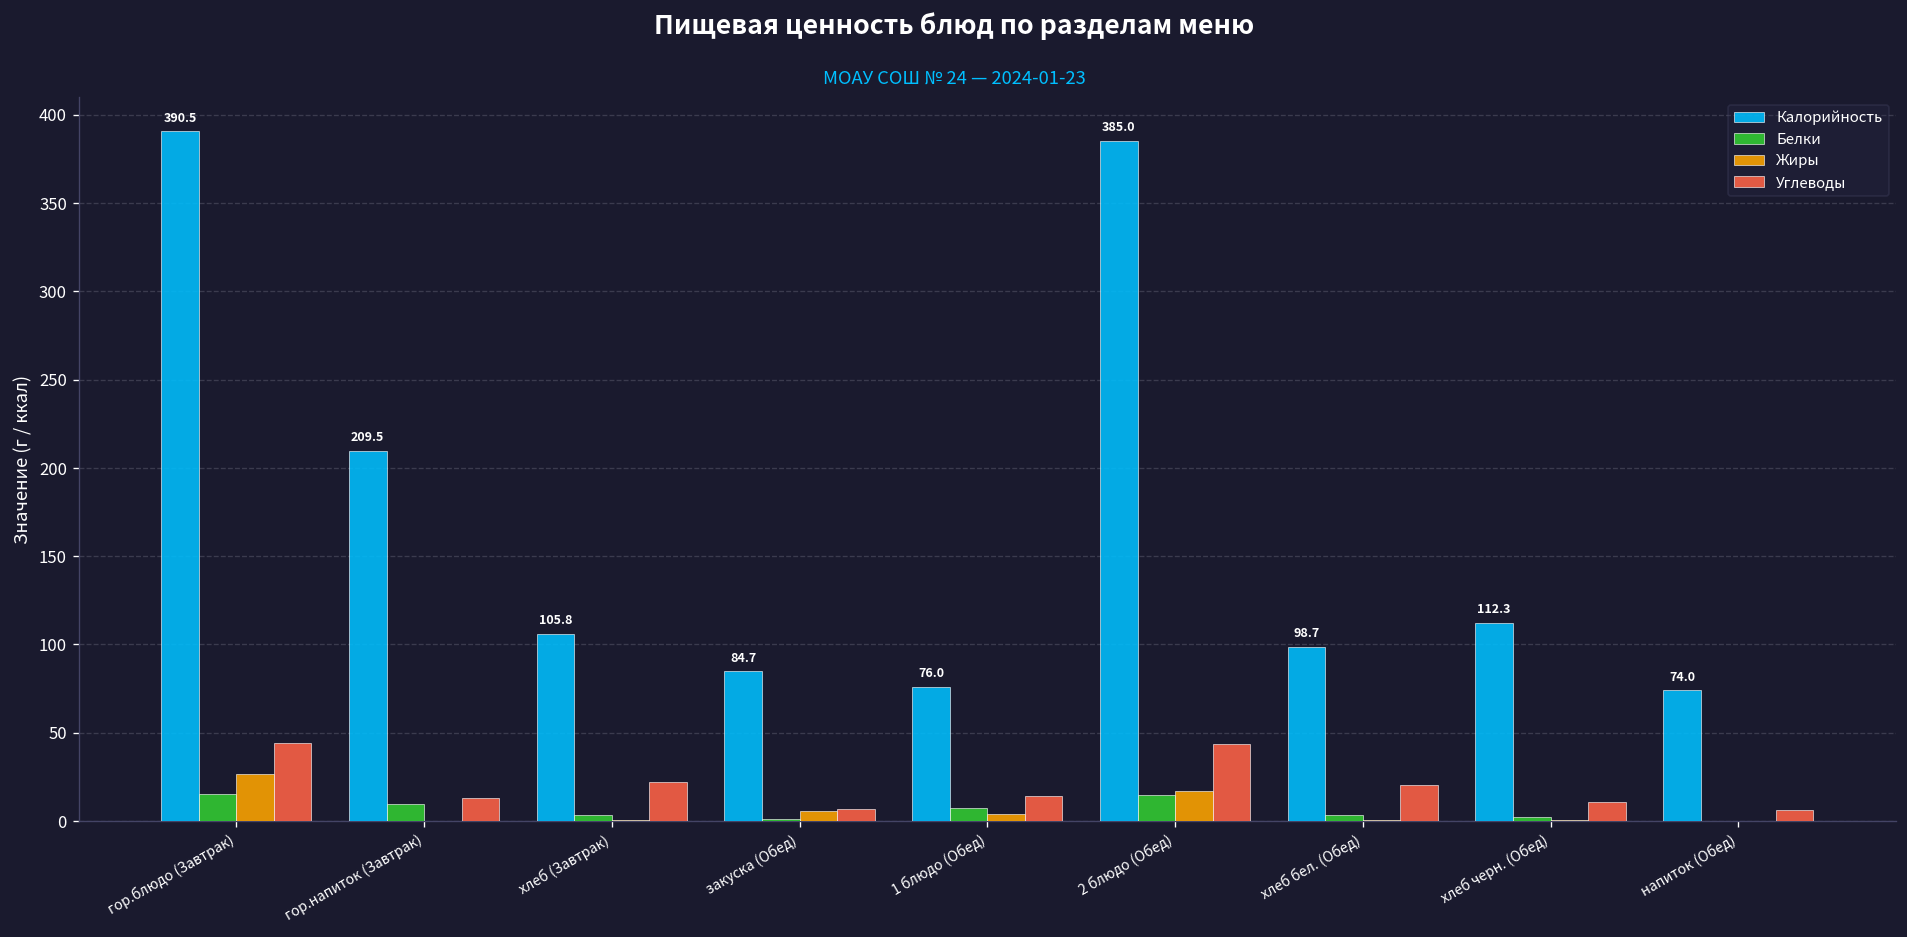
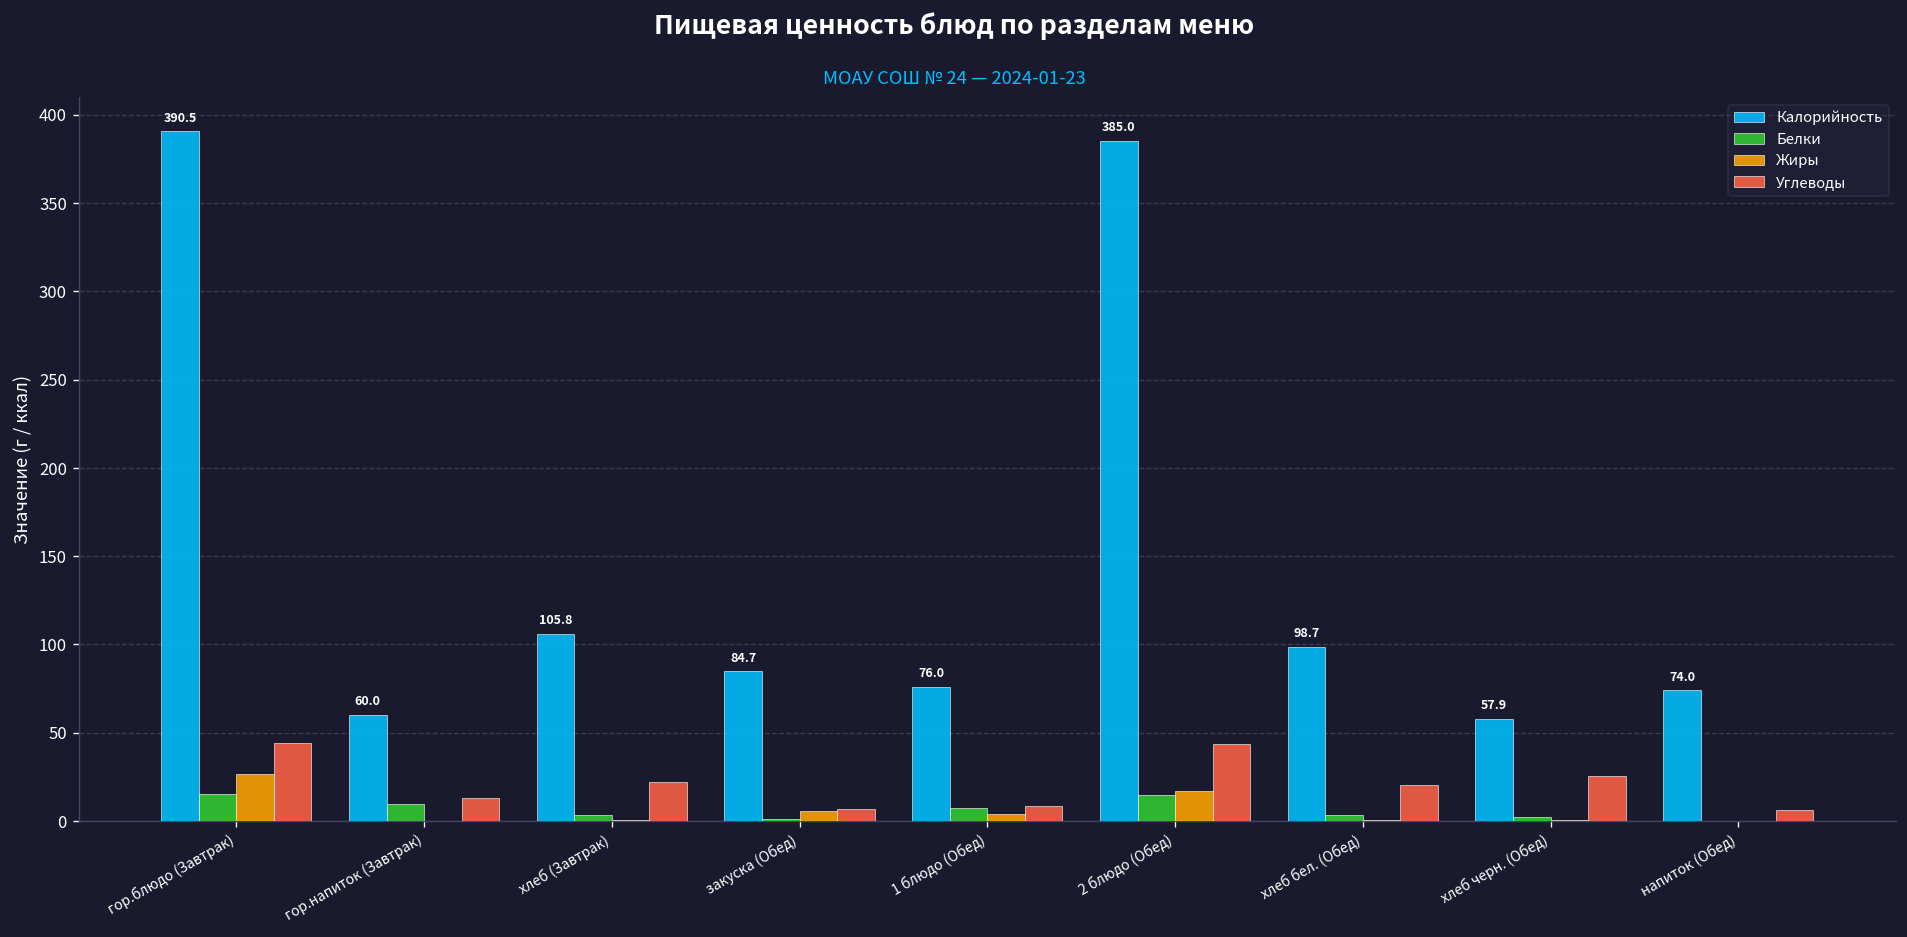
Калорийность, гор.напиток (Завтрак): 209.5 -> 60.0
Углеводы, 1 блюдо (Обед): 14 -> 9
Калорийность, хлеб черн. (Обед): 112.3 -> 57.9
Углеводы, хлеб черн. (Обед): 11 -> 26
